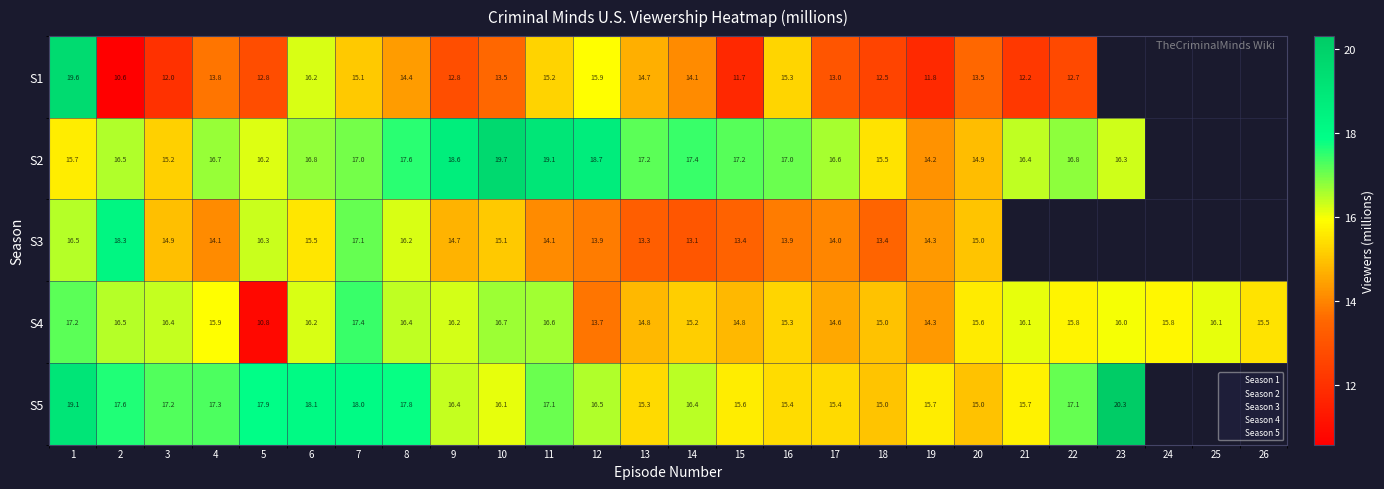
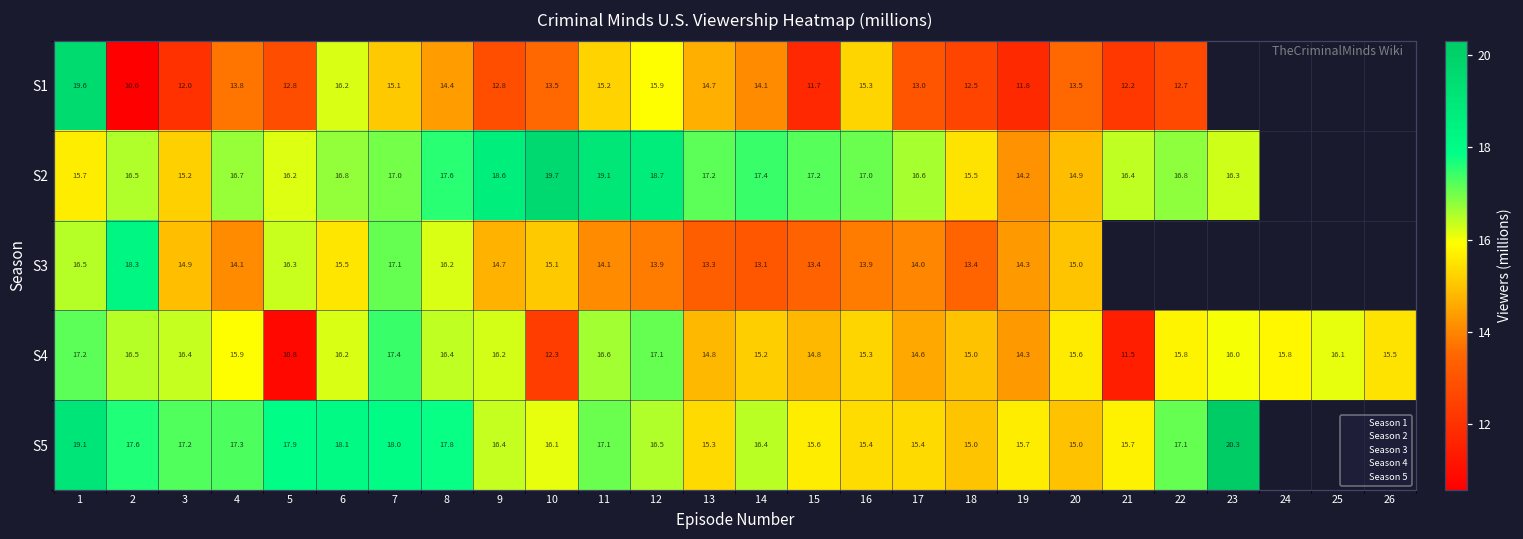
S4, 10: 16.7 -> 12.3
S4, 12: 13.7 -> 17.1
S4, 21: 16.1 -> 11.5
